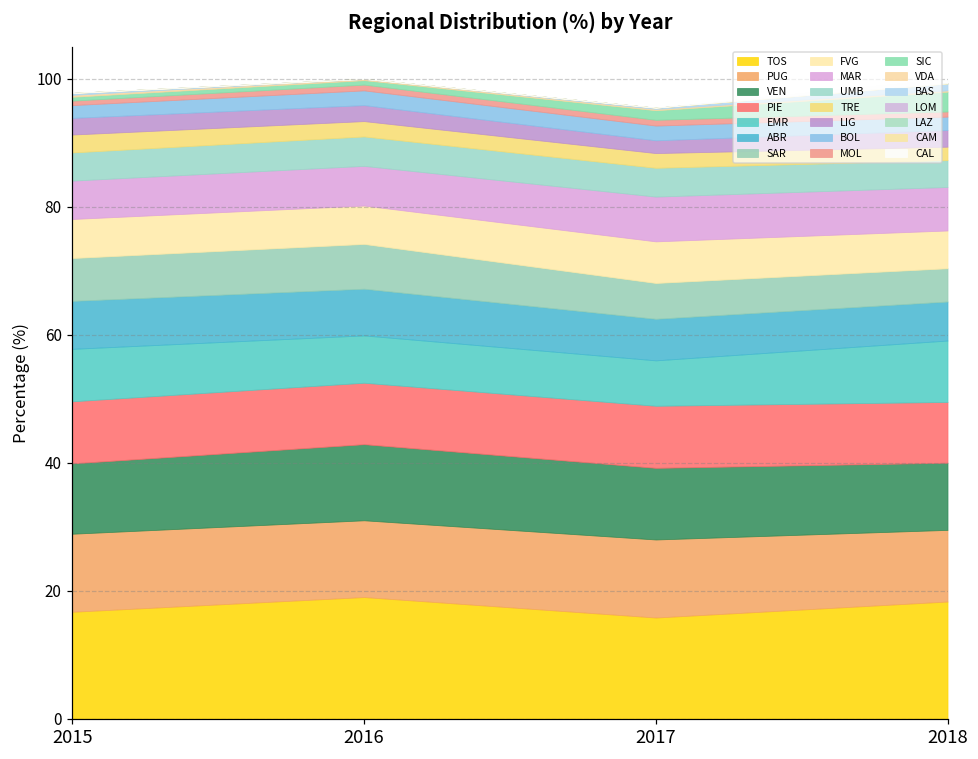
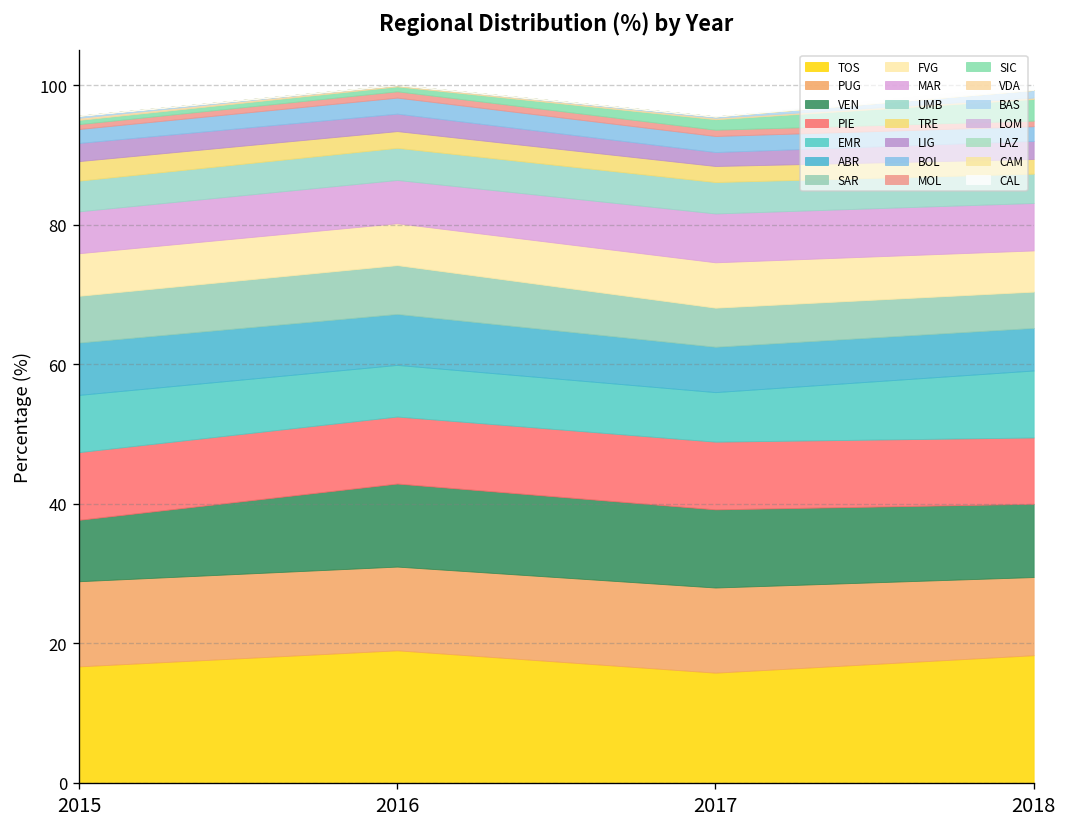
VEN, 2015: 11 -> 9
